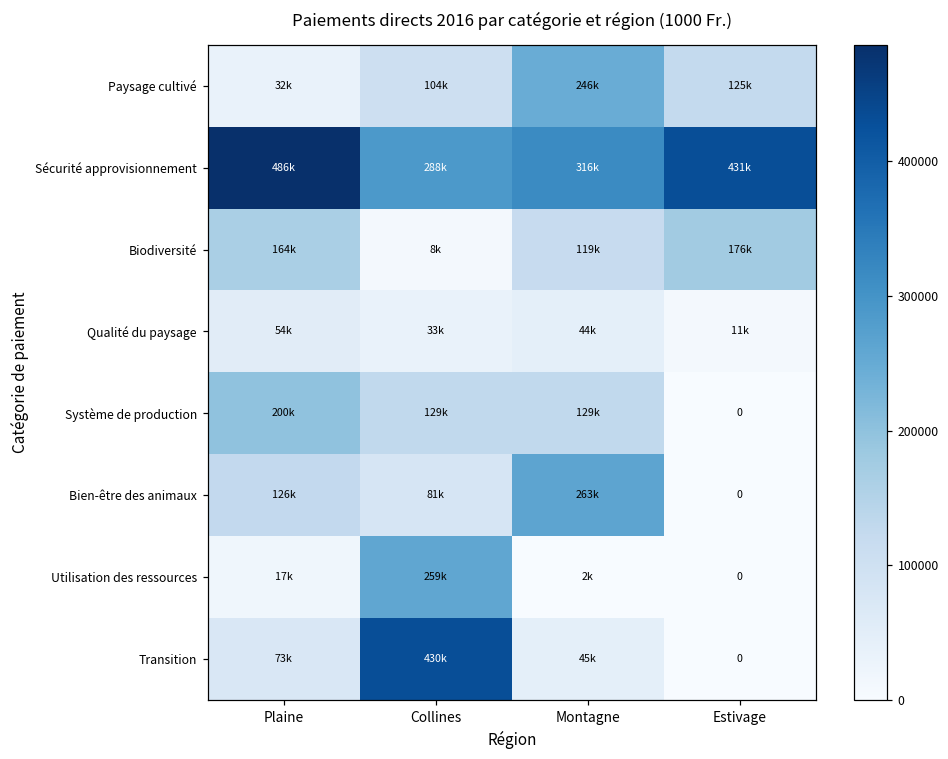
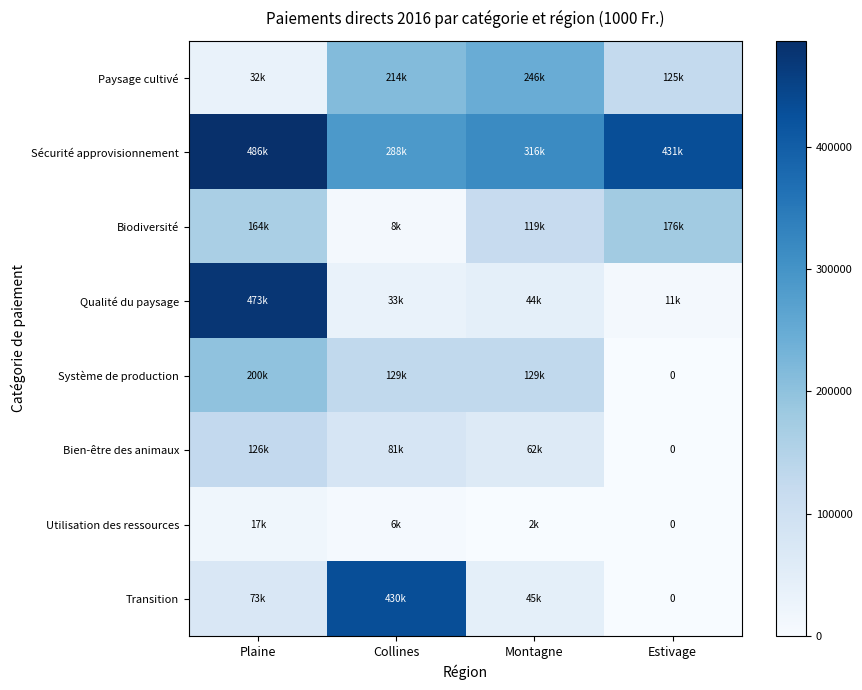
Paysage cultivé, Collines: 104k -> 214k
Qualité du paysage, Plaine: 54k -> 473k
Bien-être des animaux, Montagne: 263k -> 62k
Utilisation des ressources, Collines: 259k -> 6k
